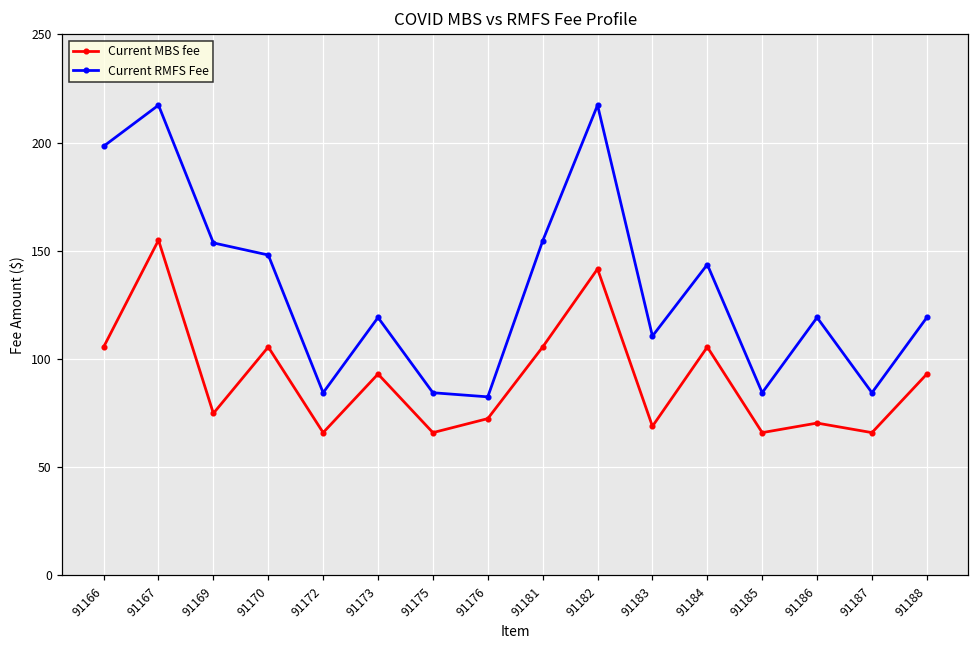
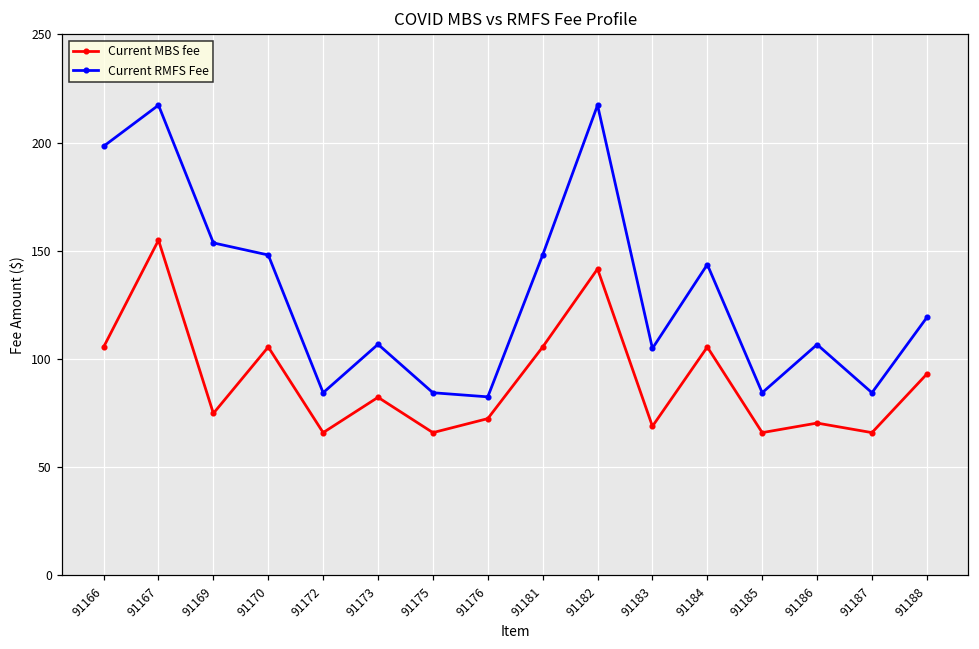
Current MBS fee, 91173: 93 -> 82
Current RMFS Fee, 91173: 119 -> 107
Current RMFS Fee, 91181: 155 -> 148
Current RMFS Fee, 91183: 111 -> 105
Current RMFS Fee, 91186: 119 -> 107
